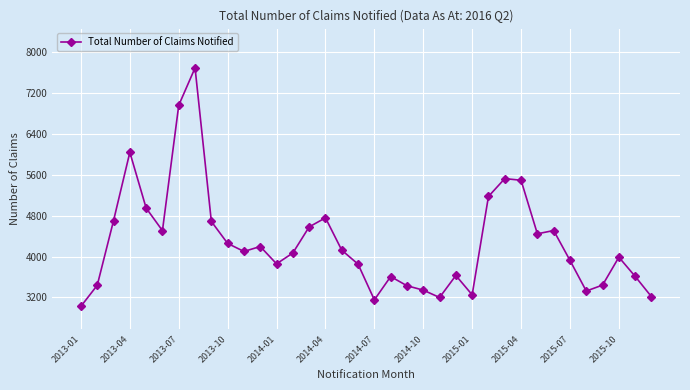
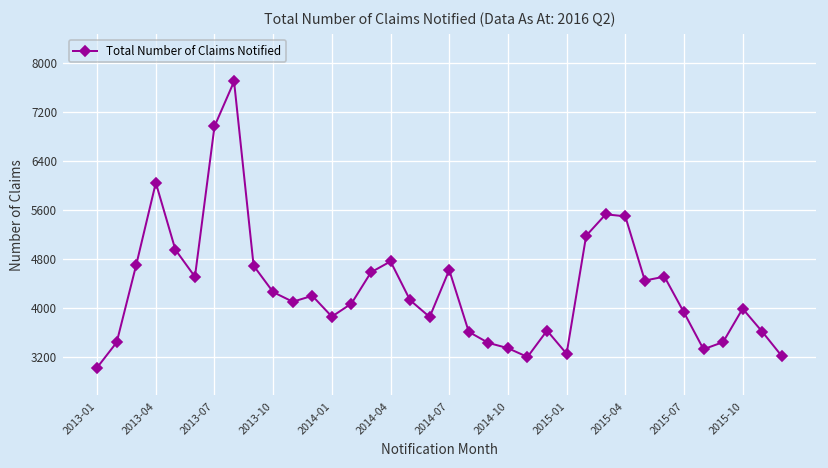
2014-07: 3200 -> 4600
